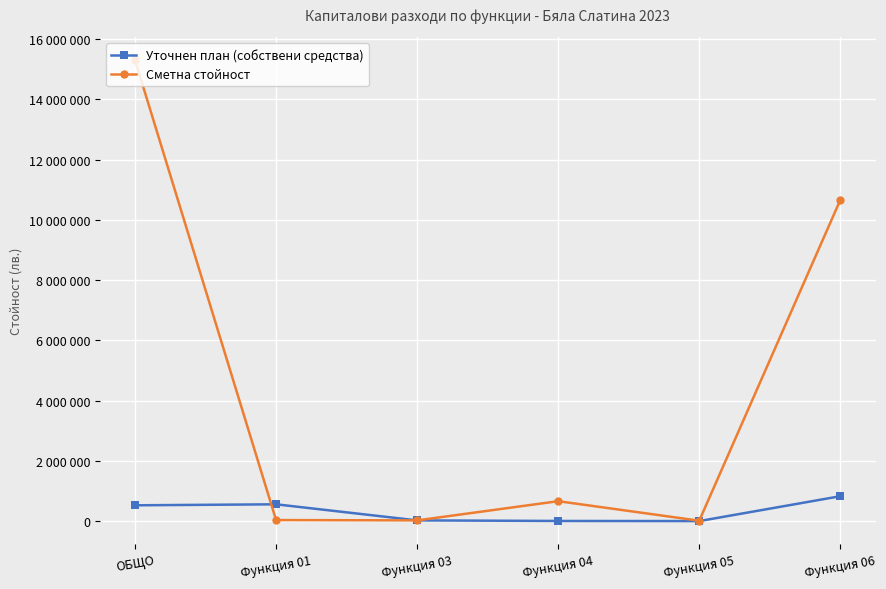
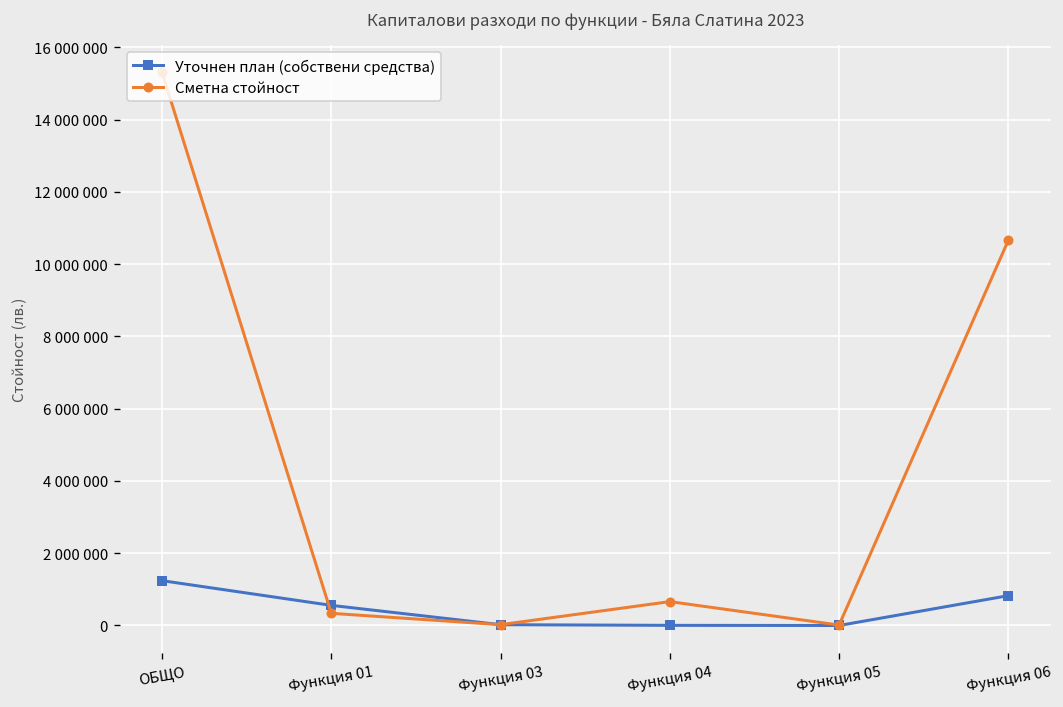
Уточнен план (собствени средства), ОБЩО: 500000 -> 1200000
Сметна стойност, Функция 01: 0 -> 300000
